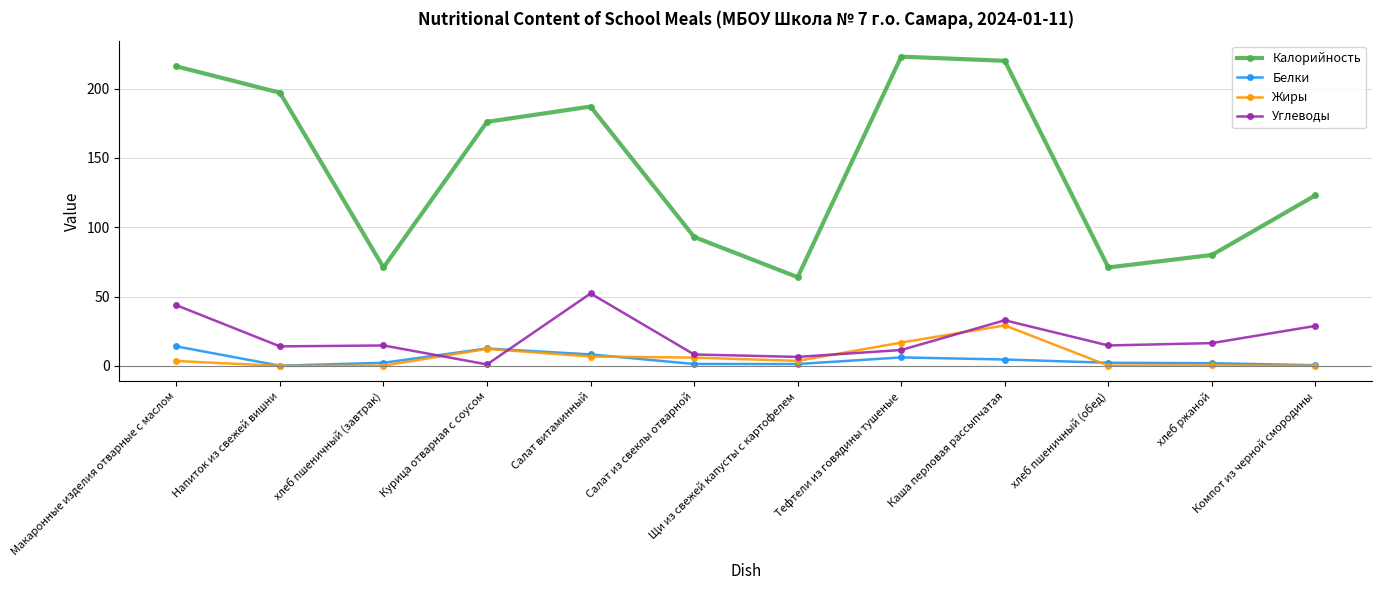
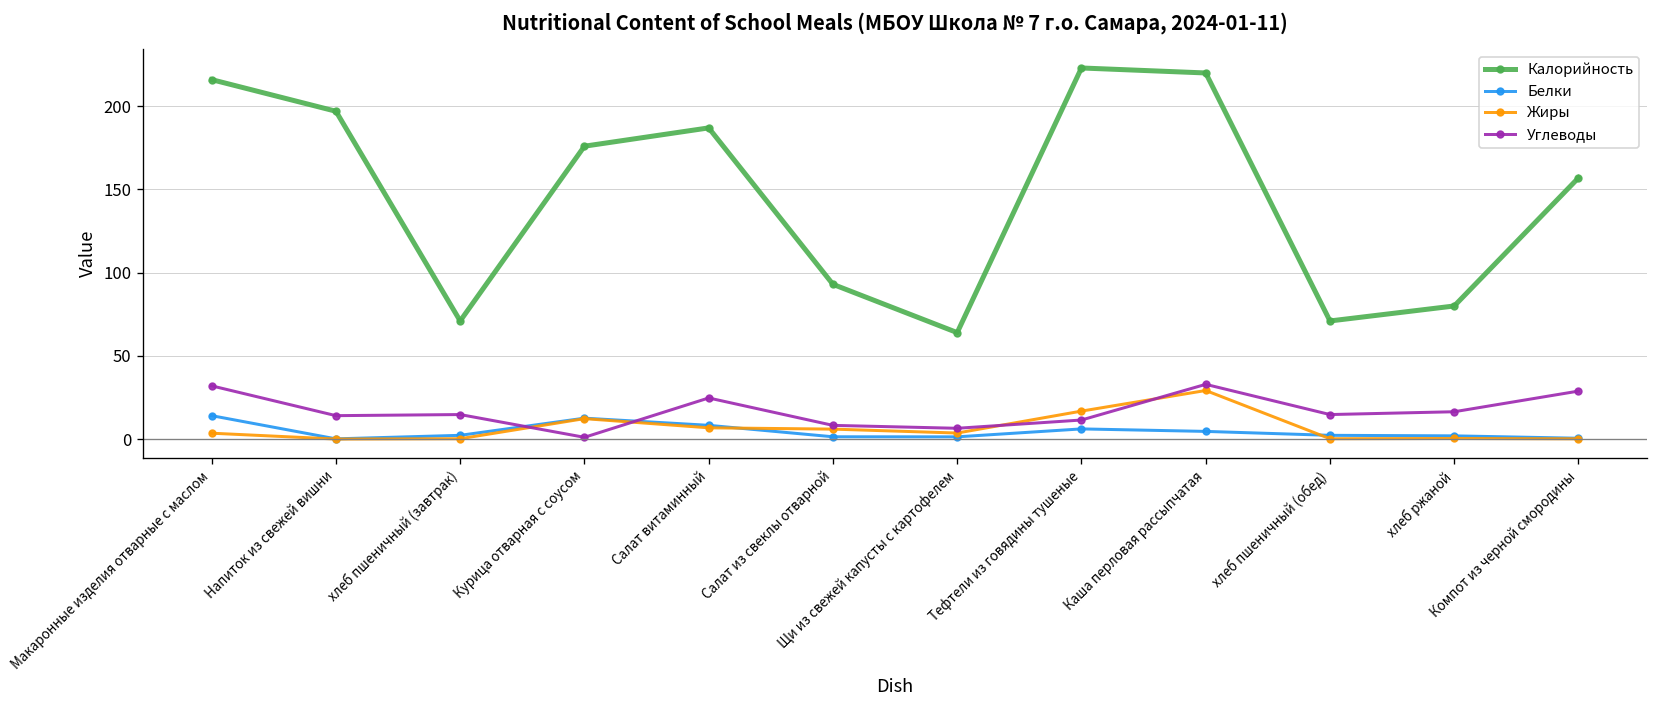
Углеводы, Макаронные изделия отварные с маслом: 44 -> 32
Углеводы, Салат витаминный: 52 -> 25
Калорийность, Компот из черной смородины: 123 -> 157
